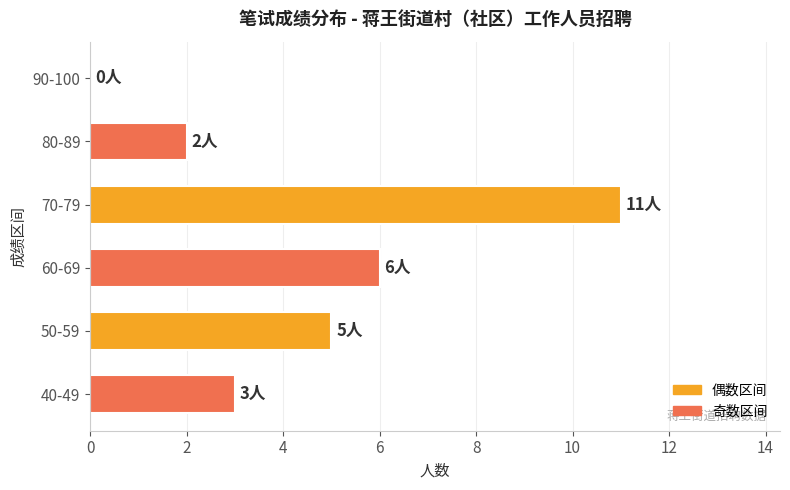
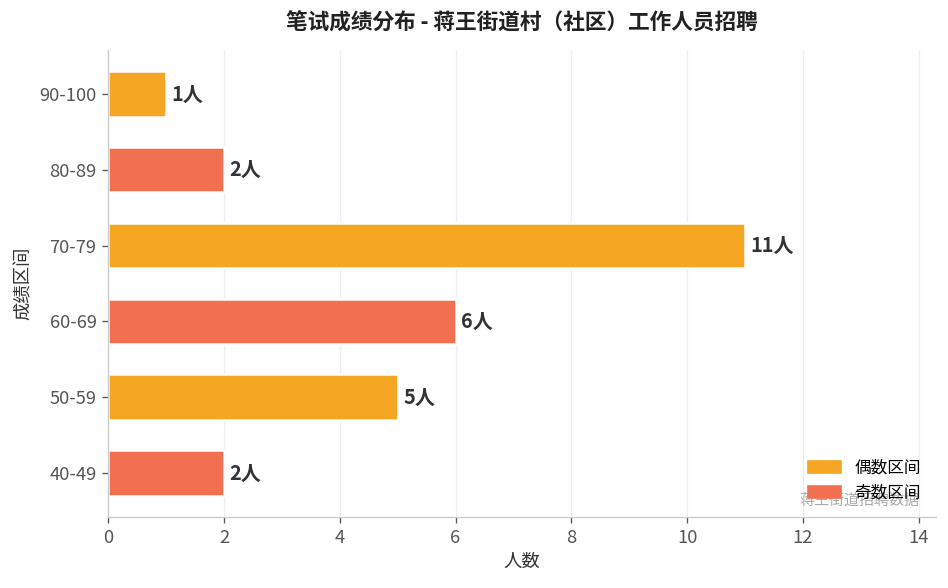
90-100: 0人 -> 1人
40-49: 3人 -> 2人
